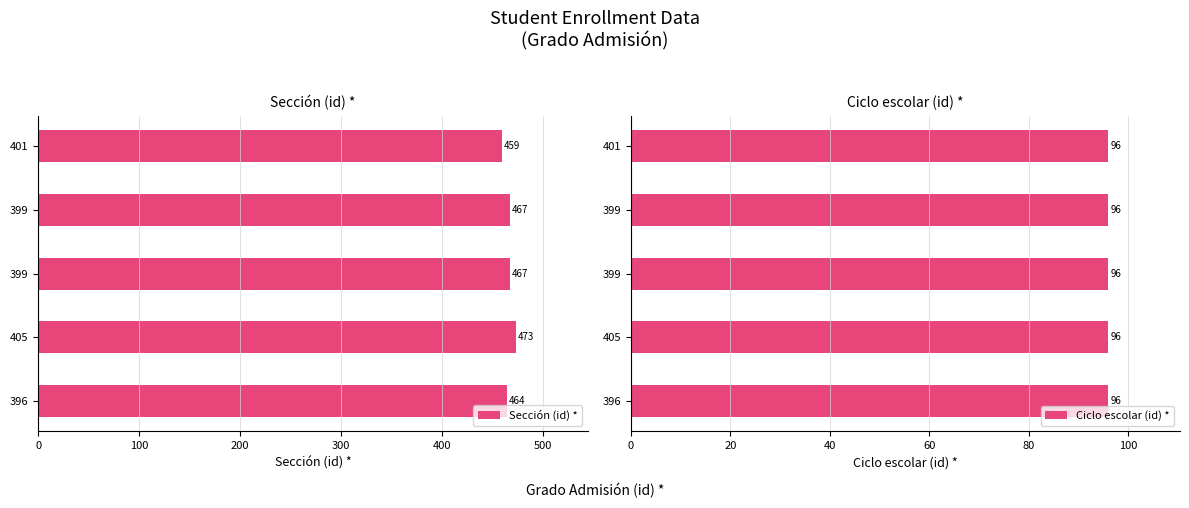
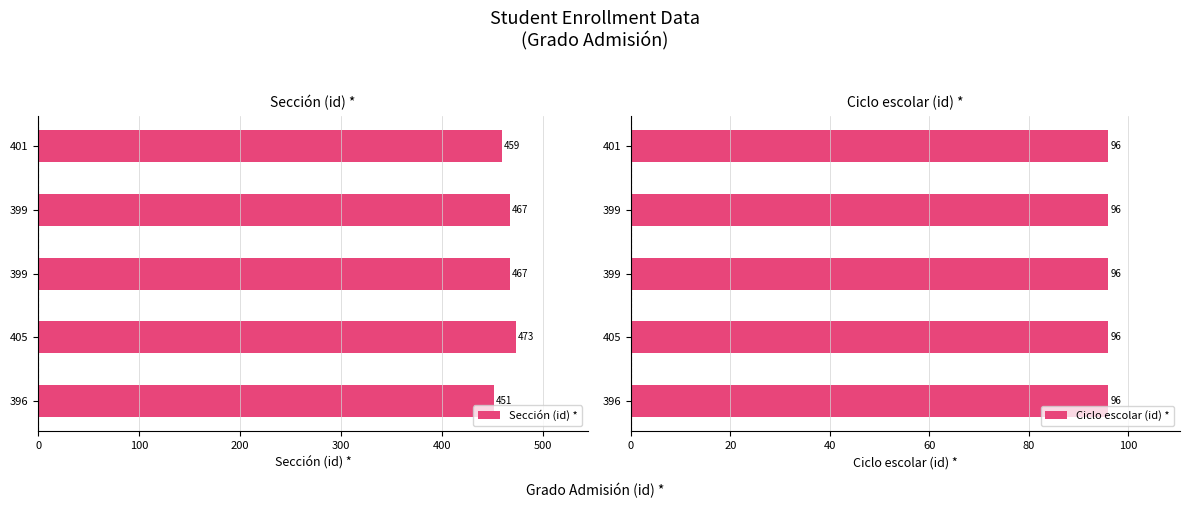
Sección (id) *, 396: 464 -> 451
